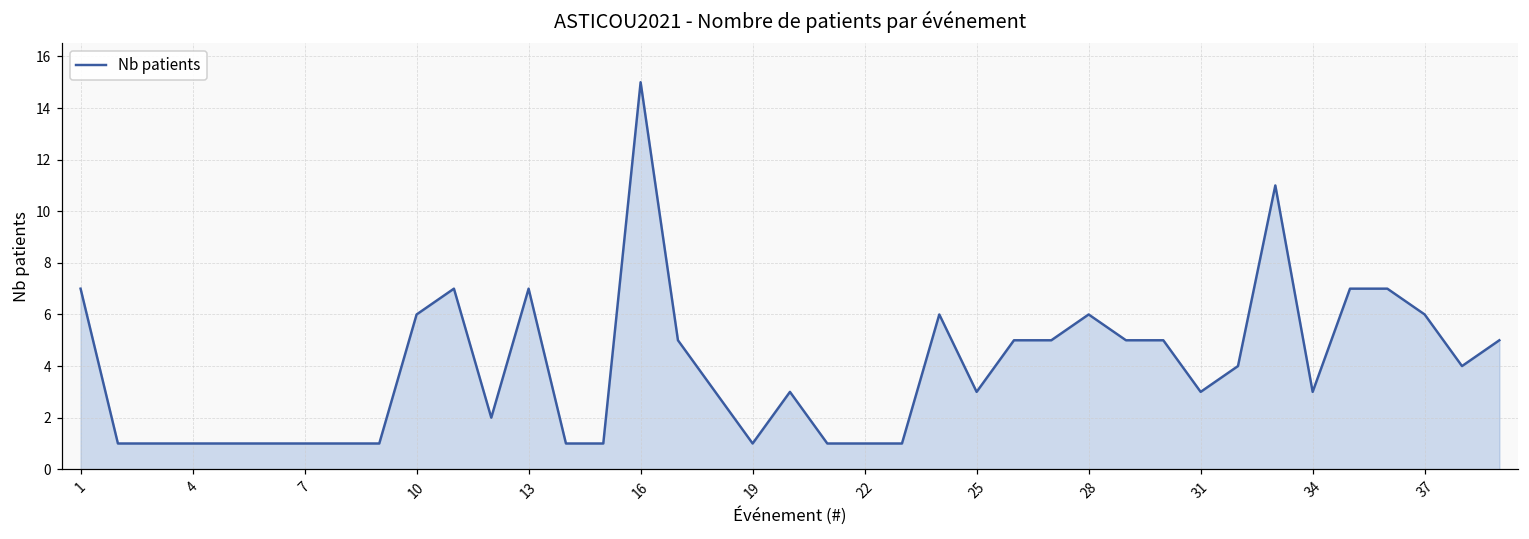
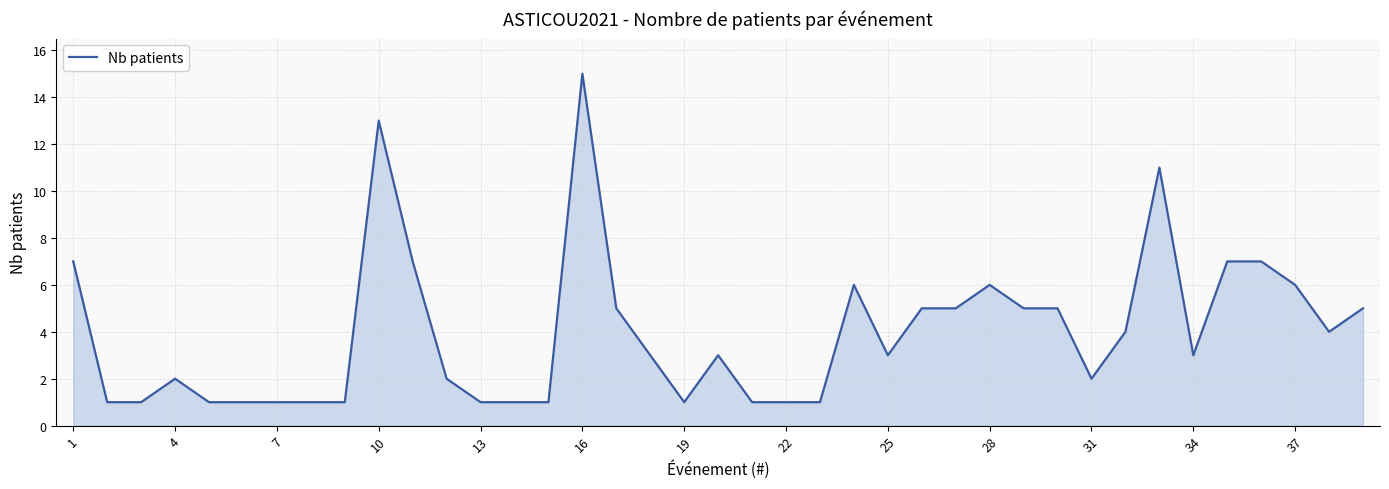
4: 1 -> 2
10: 6 -> 13
13: 7 -> 1
31: 3 -> 2
